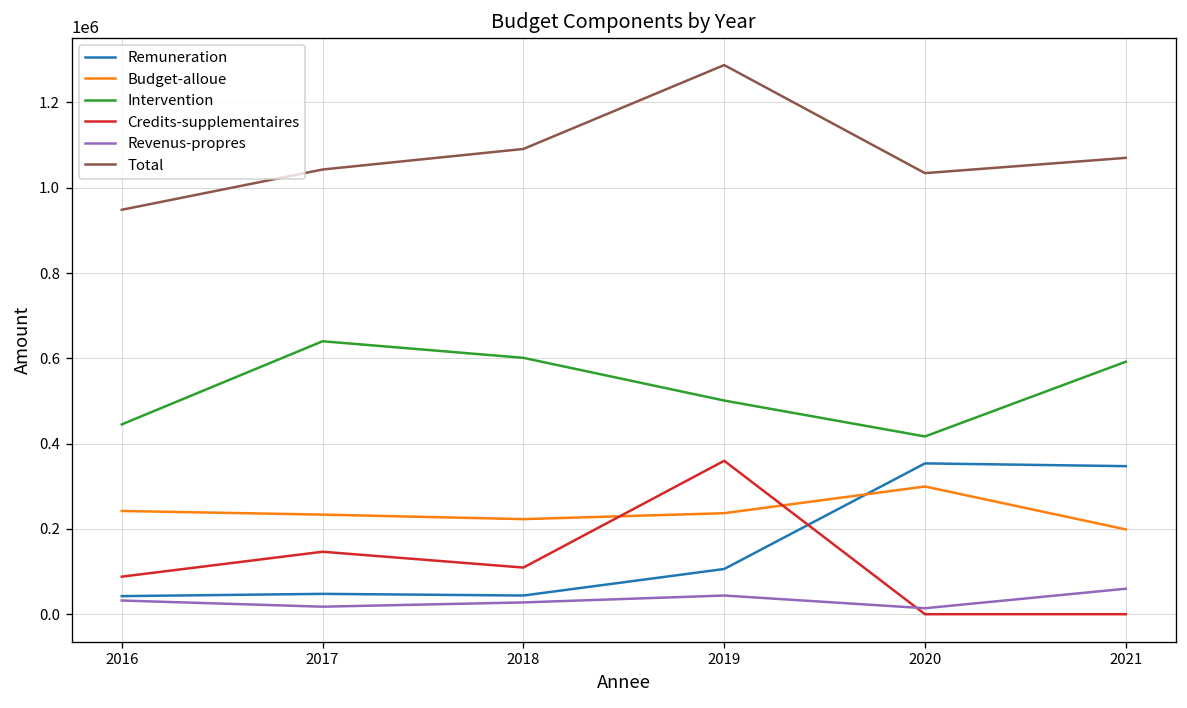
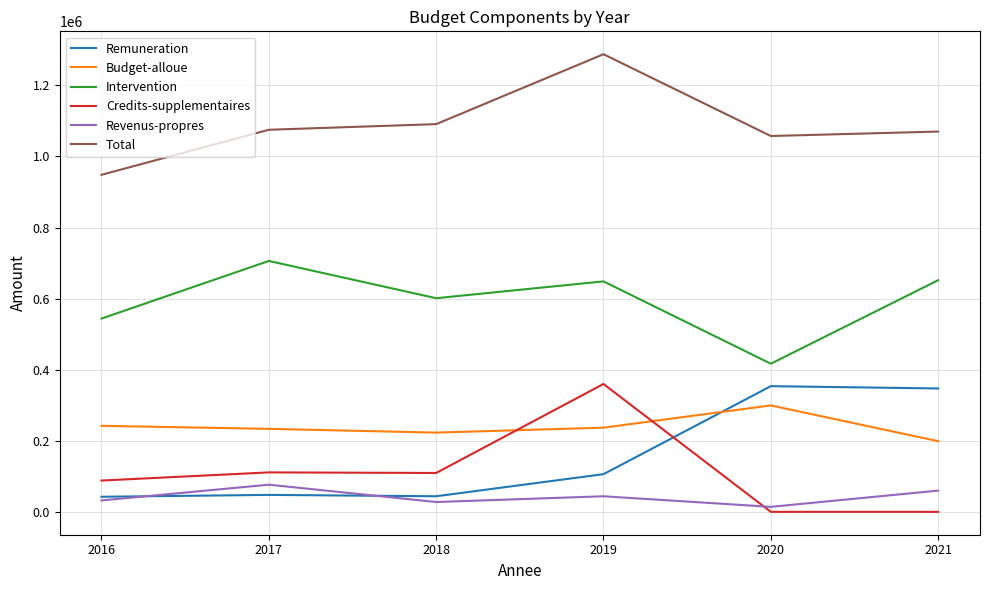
Intervention, 2016: 450000 -> 540000
Intervention, 2017: 640000 -> 710000
Credits-supplementaires, 2017: 150000 -> 110000
Revenus-propres, 2017: 20000 -> 80000
Total, 2017: 1040000 -> 1080000
Intervention, 2019: 500000 -> 650000
Total, 2020: 1030000 -> 1060000
Intervention, 2021: 590000 -> 650000
